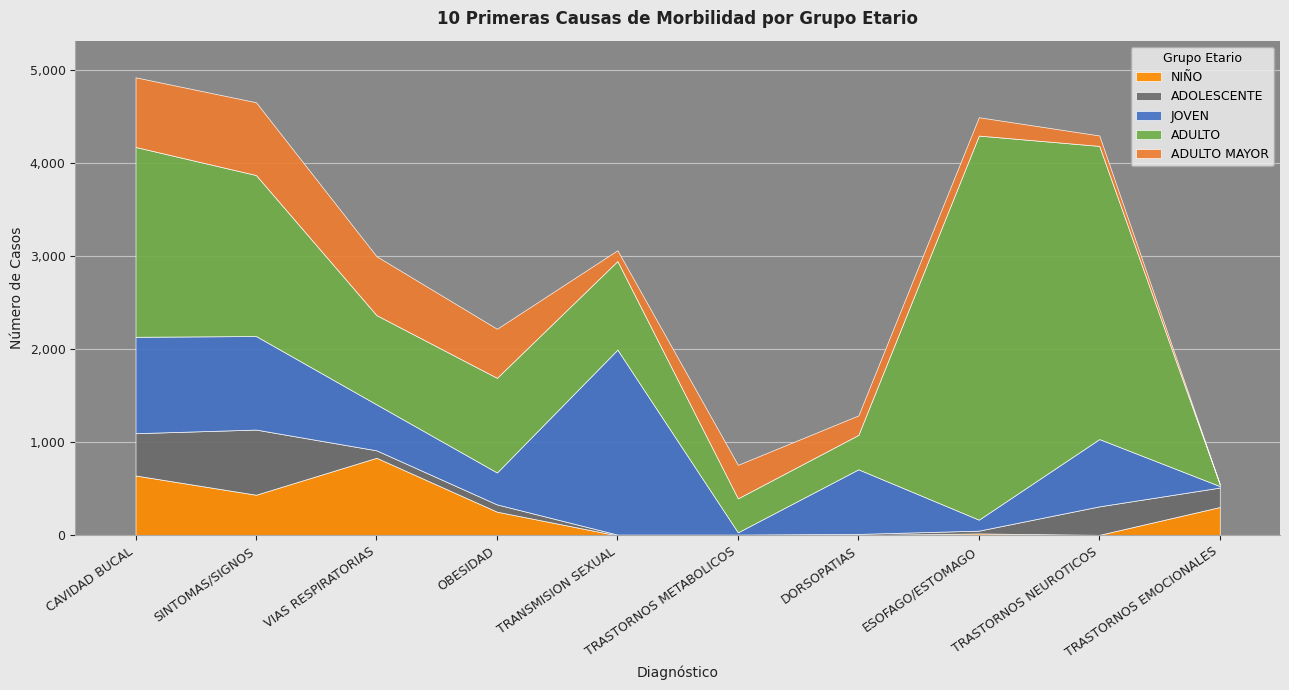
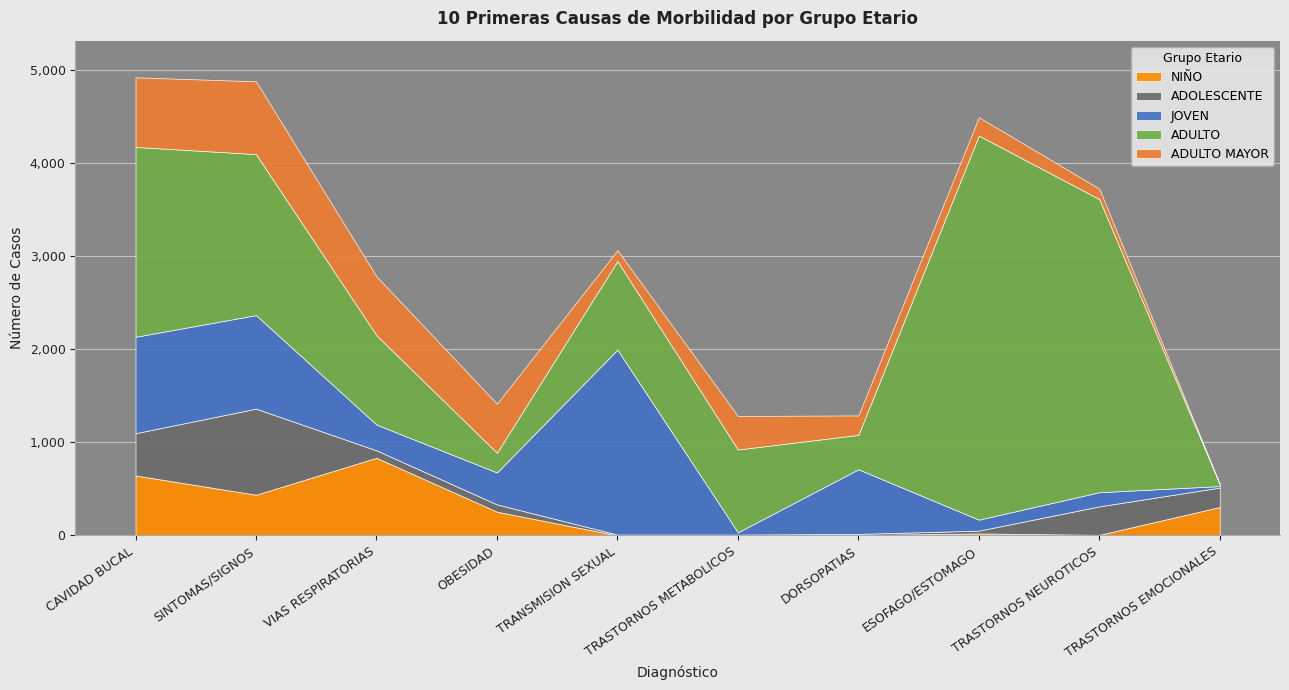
ADOLESCENTE, SINTOMAS/SIGNOS: 700 -> 900
JOVEN, VIAS RESPIRATORIAS: 500 -> 300
ADULTO, OBESIDAD: 1,000 -> 200
ADULTO, TRASTORNOS METABOLICOS: 400 -> 900
JOVEN, TRASTORNOS NEUROTICOS: 700 -> 200
